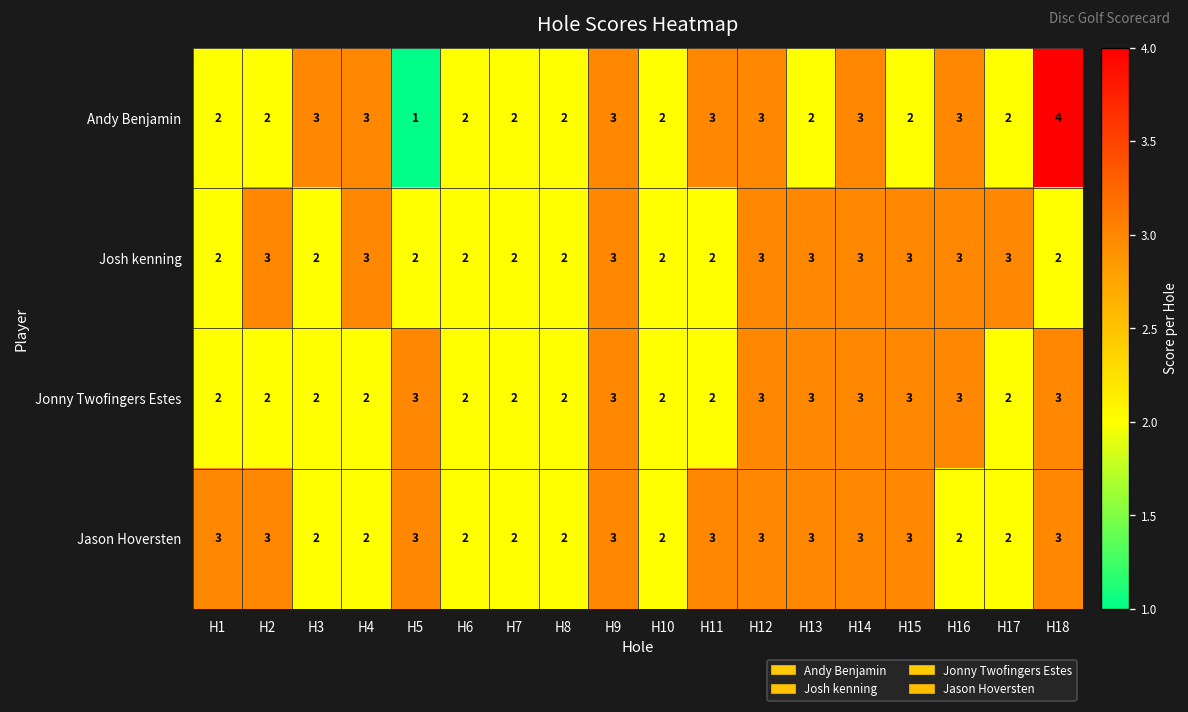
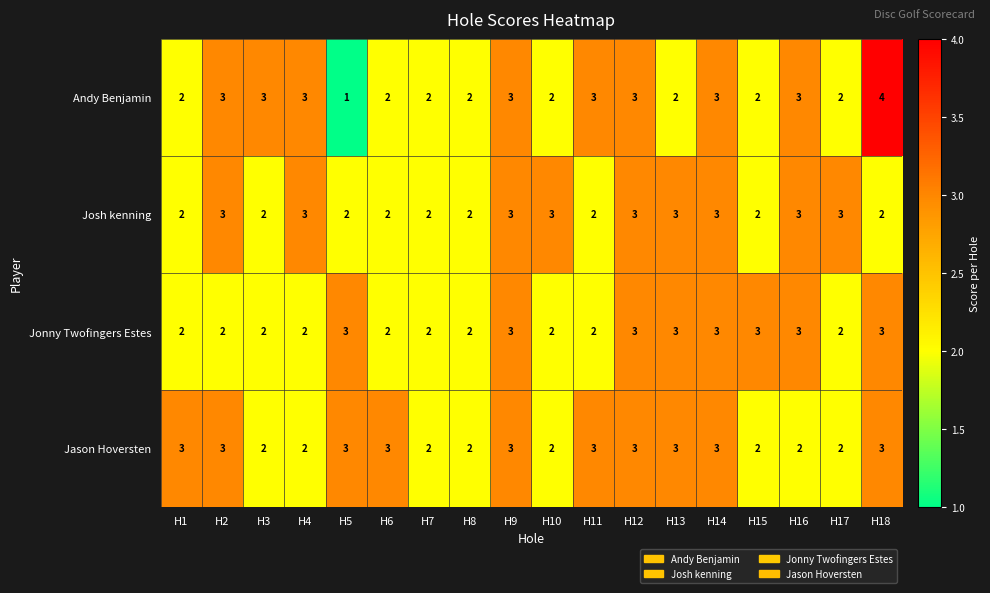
Andy Benjamin, H2: 2 -> 3
Josh kenning, H10: 2 -> 3
Josh kenning, H15: 3 -> 2
Jason Hoversten, H6: 2 -> 3
Jason Hoversten, H15: 3 -> 2
